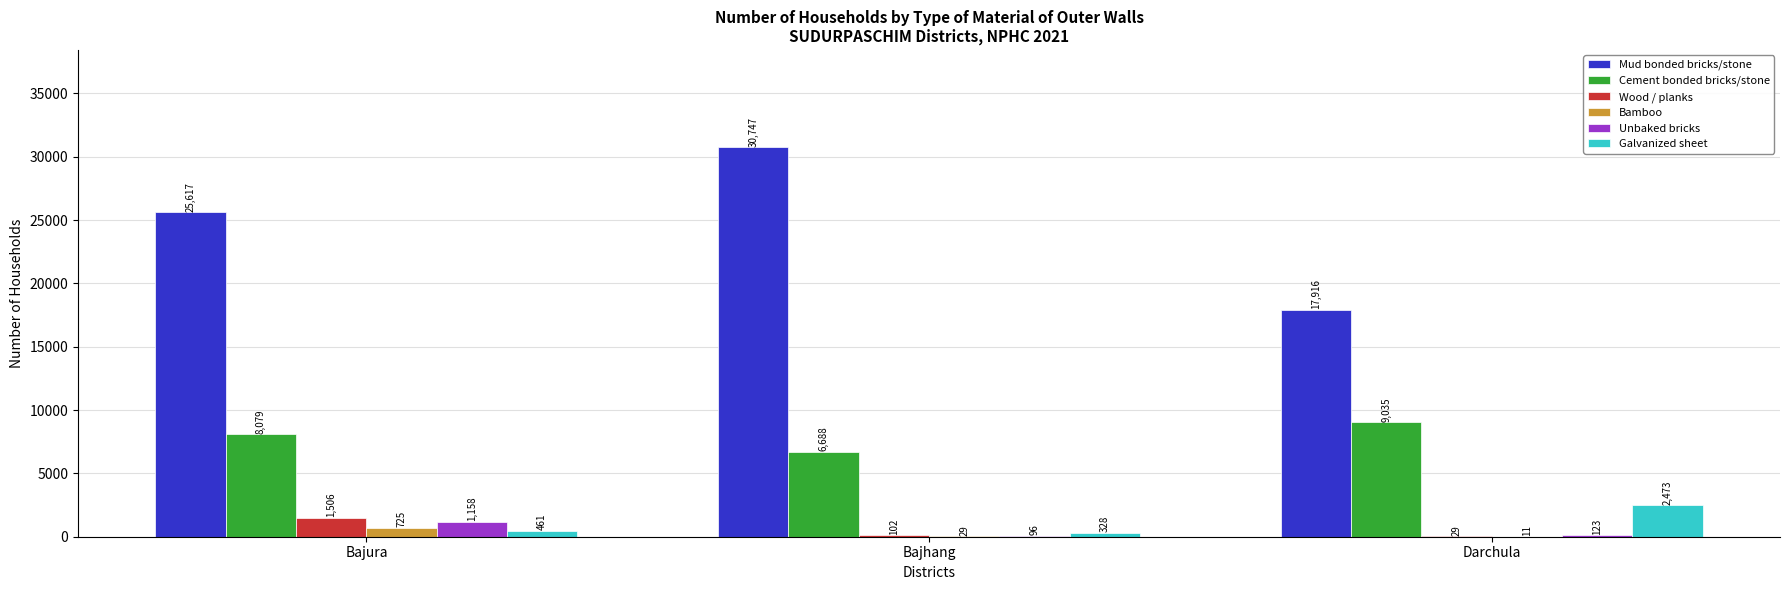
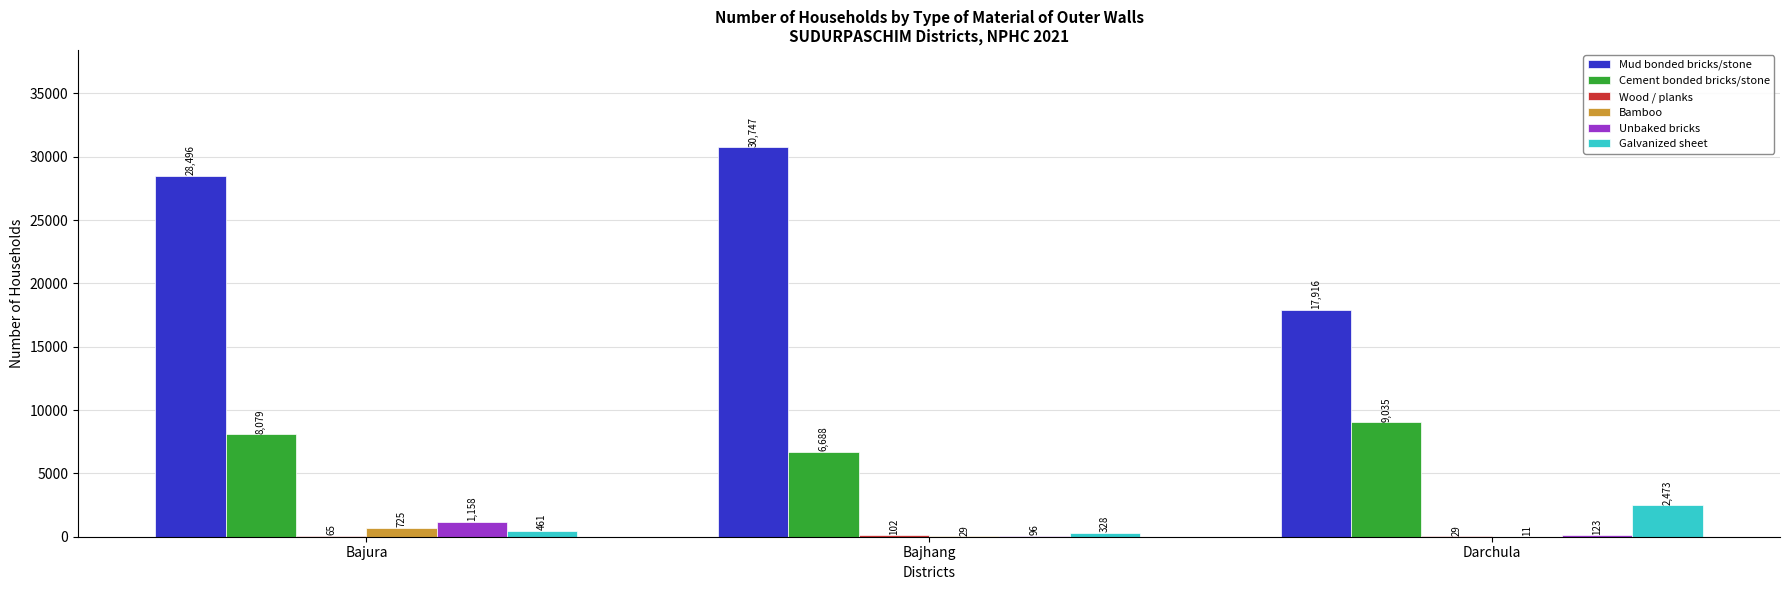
Mud bonded bricks/stone, Bajura: 25,617 -> 28,496
Wood / planks, Bajura: 1,506 -> 65
